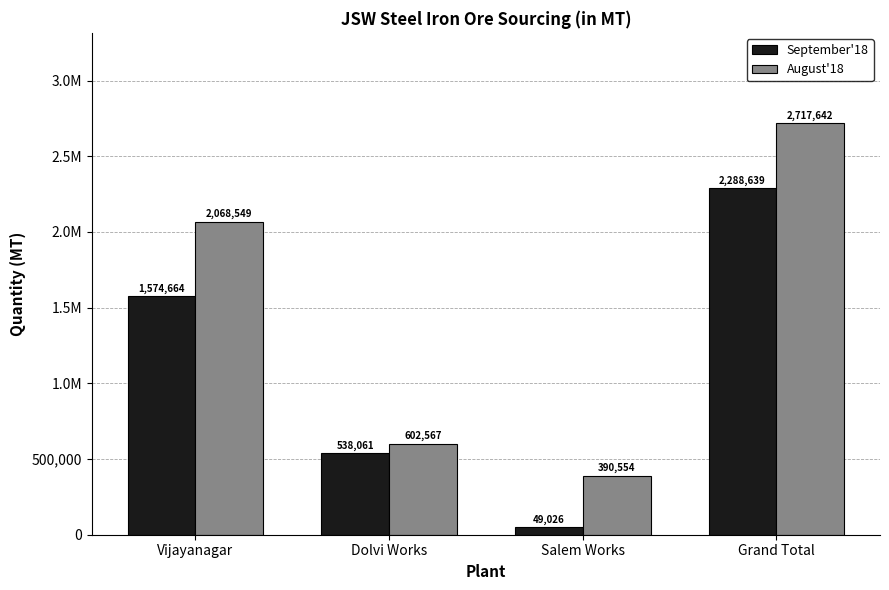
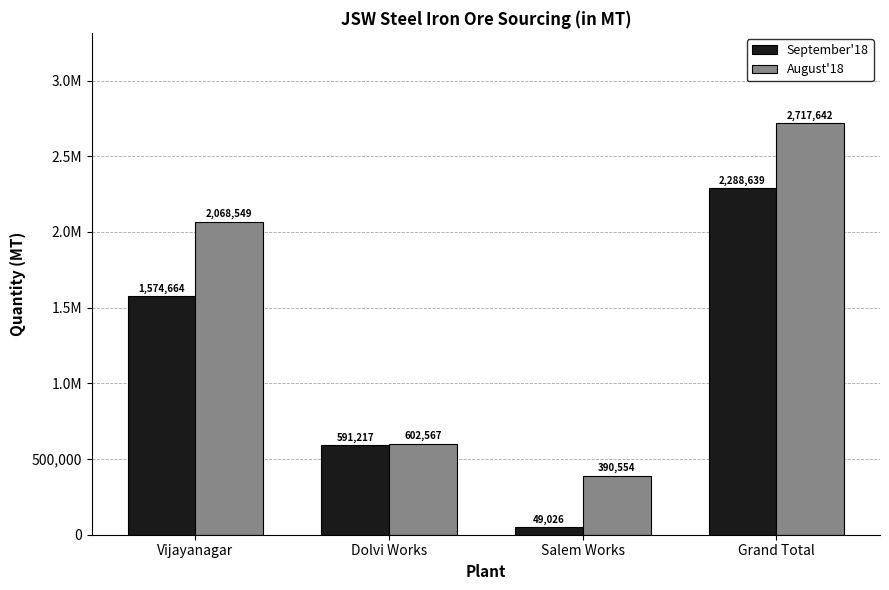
September'18, Dolvi Works: 538,061 -> 591,217
